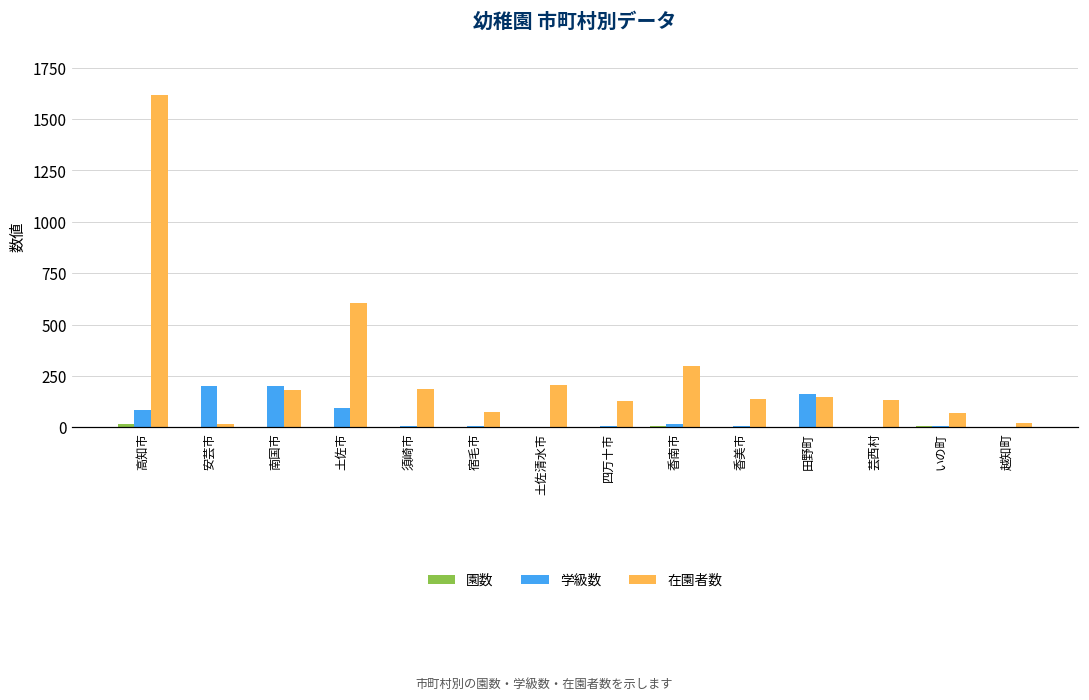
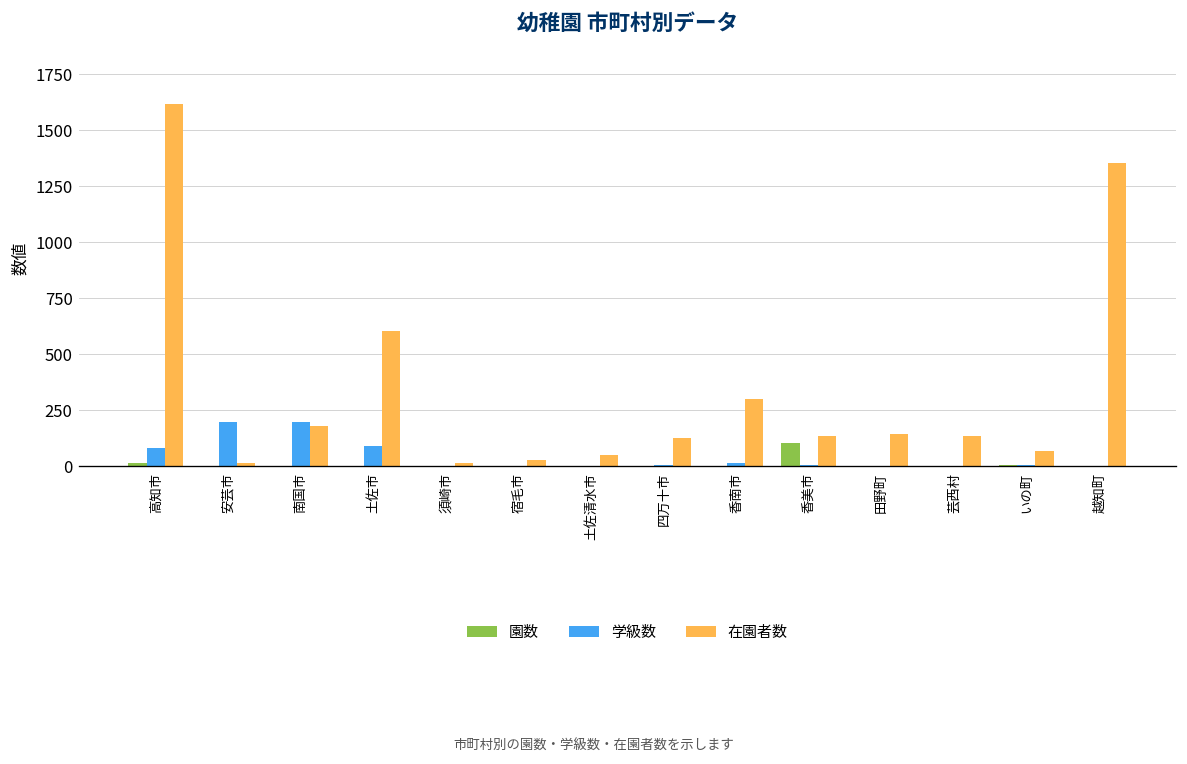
在園者数, 須崎市: 190 -> 20
在園者数, 宿毛市: 70 -> 30
在園者数, 土佐清水市: 210 -> 50
園数, 香美市: 0 -> 110
学級数, 田野町: 160 -> 0
在園者数, 越知町: 20 -> 1350
